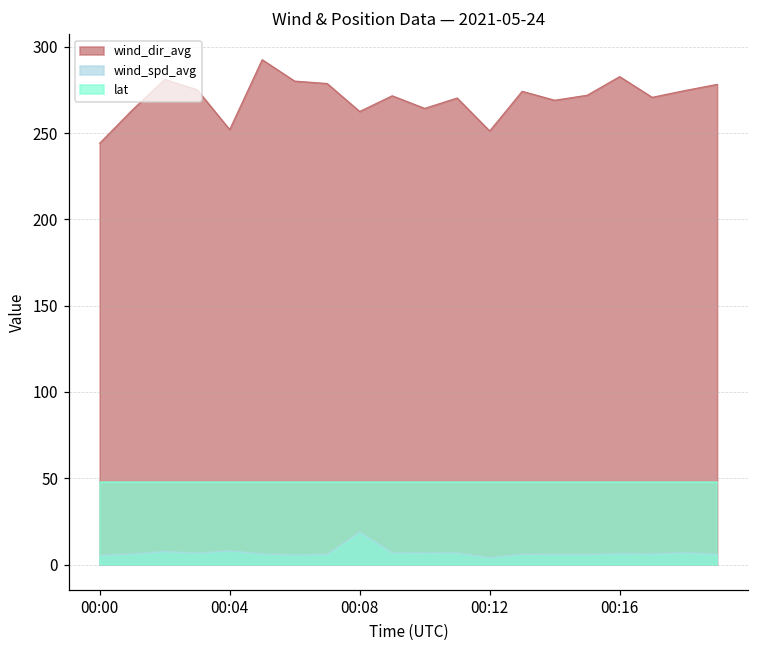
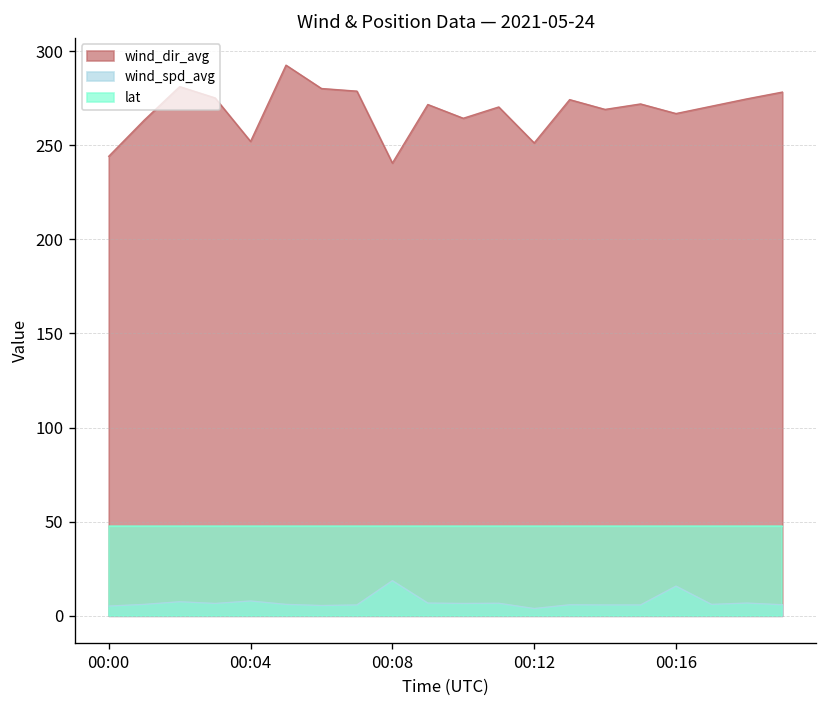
wind_dir_avg, 00:08: 263 -> 241
wind_dir_avg, 00:16: 283 -> 267
wind_spd_avg, 00:16: 6 -> 16
